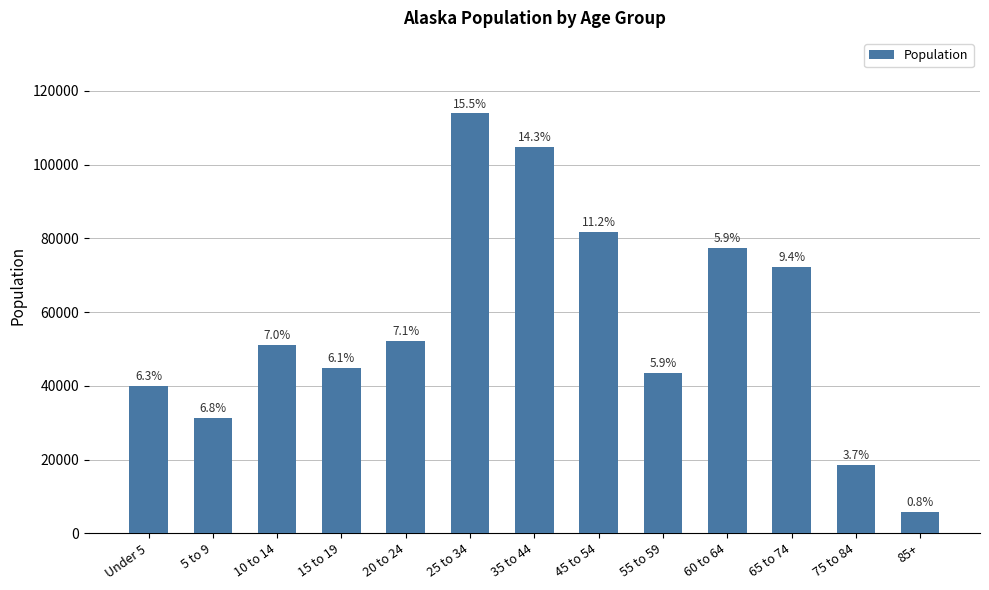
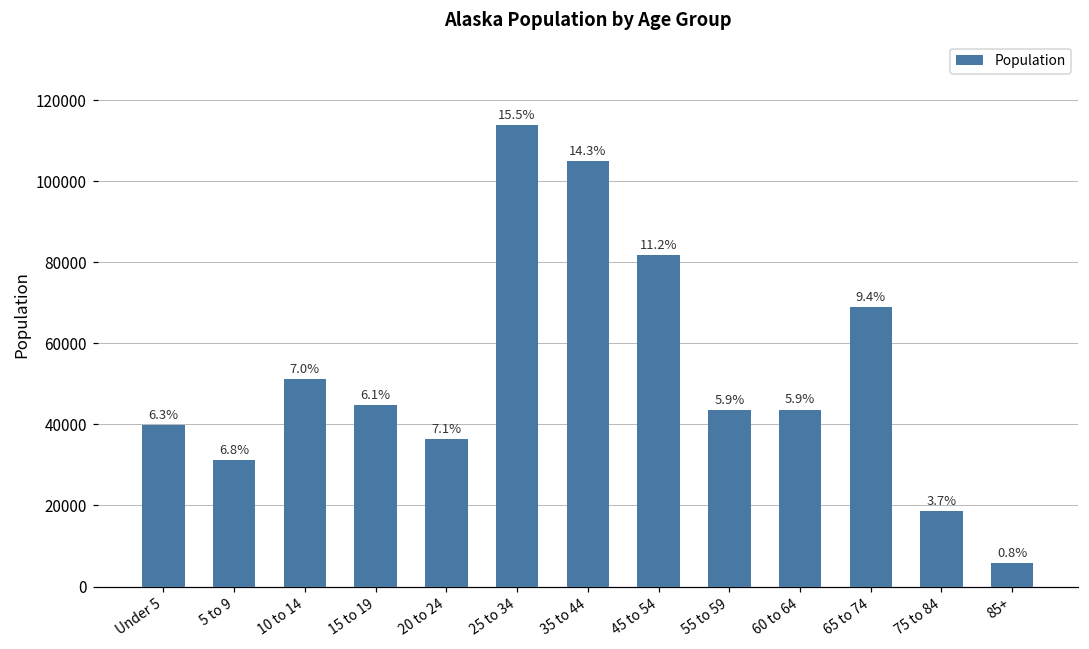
20 to 24: 52000 -> 36000
60 to 64: 77000 -> 44000
65 to 74: 72000 -> 69000
